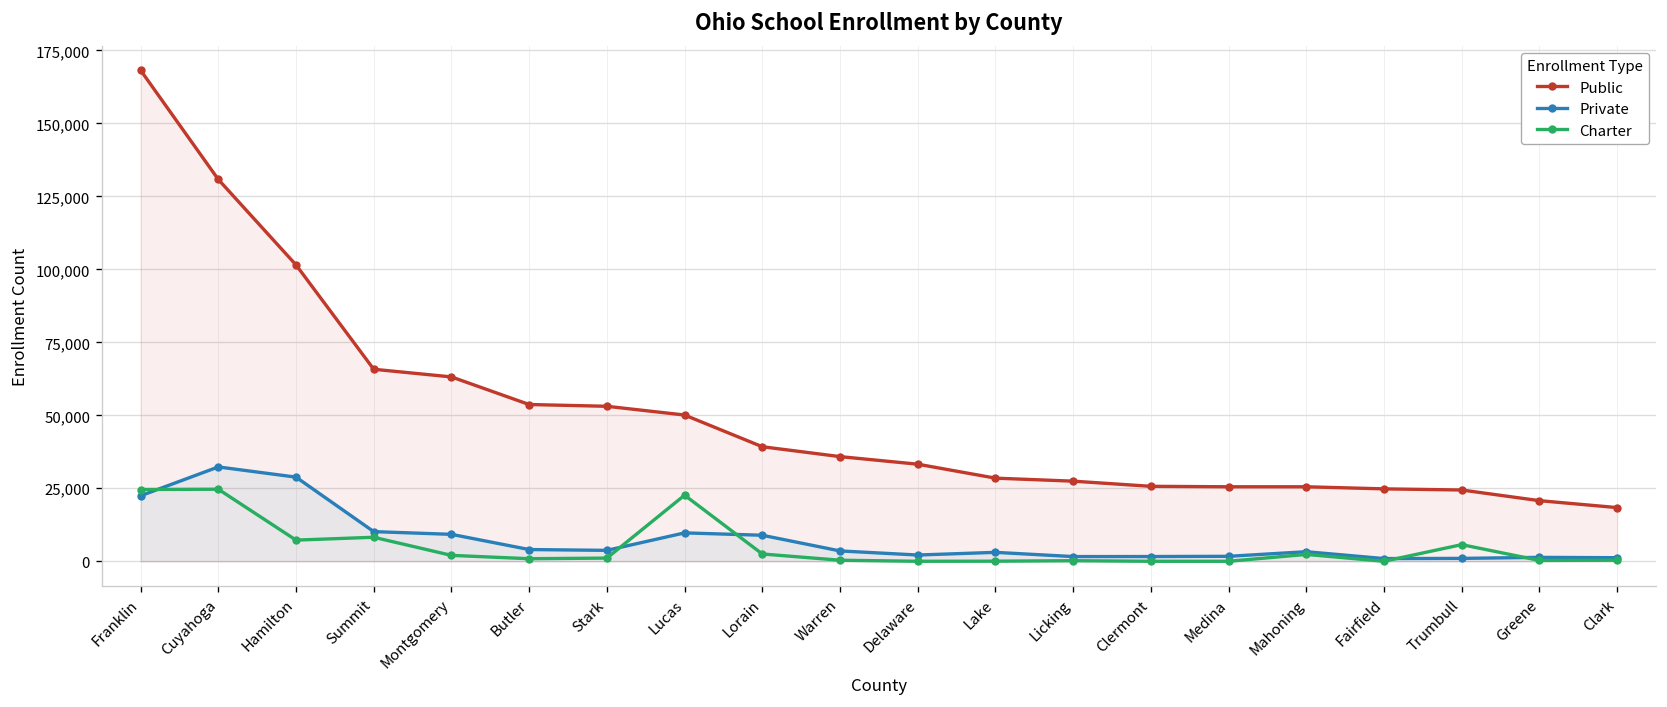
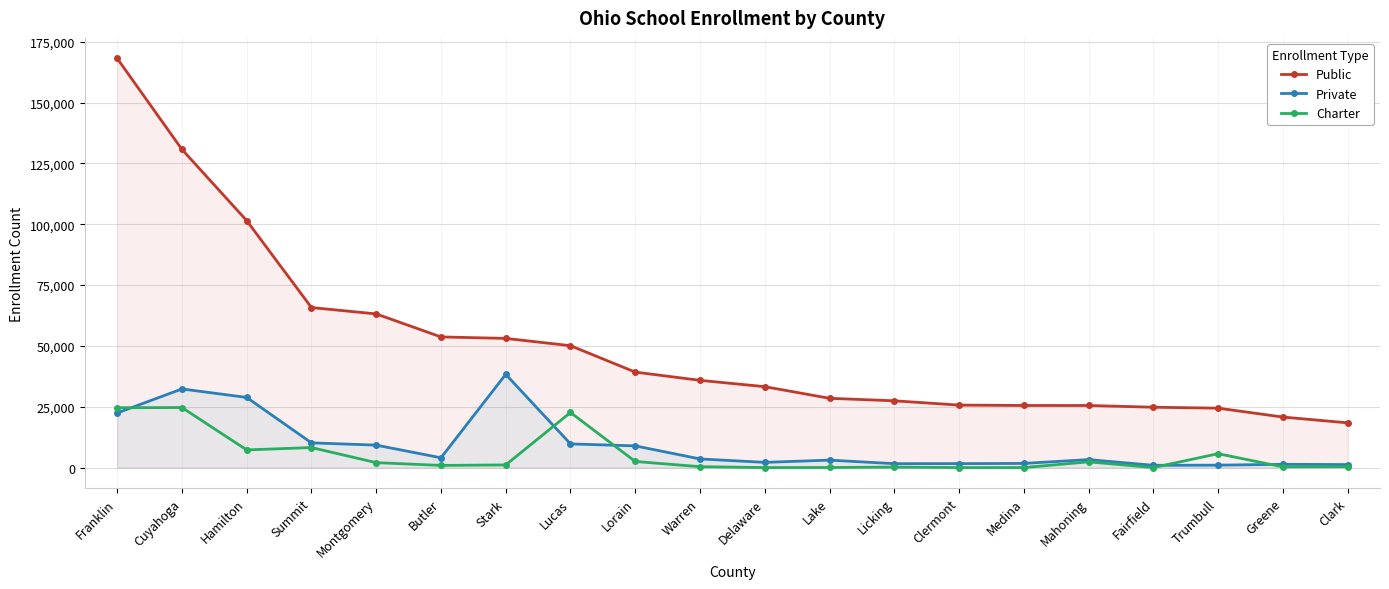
Private, Stark: 4,000 -> 38,000
